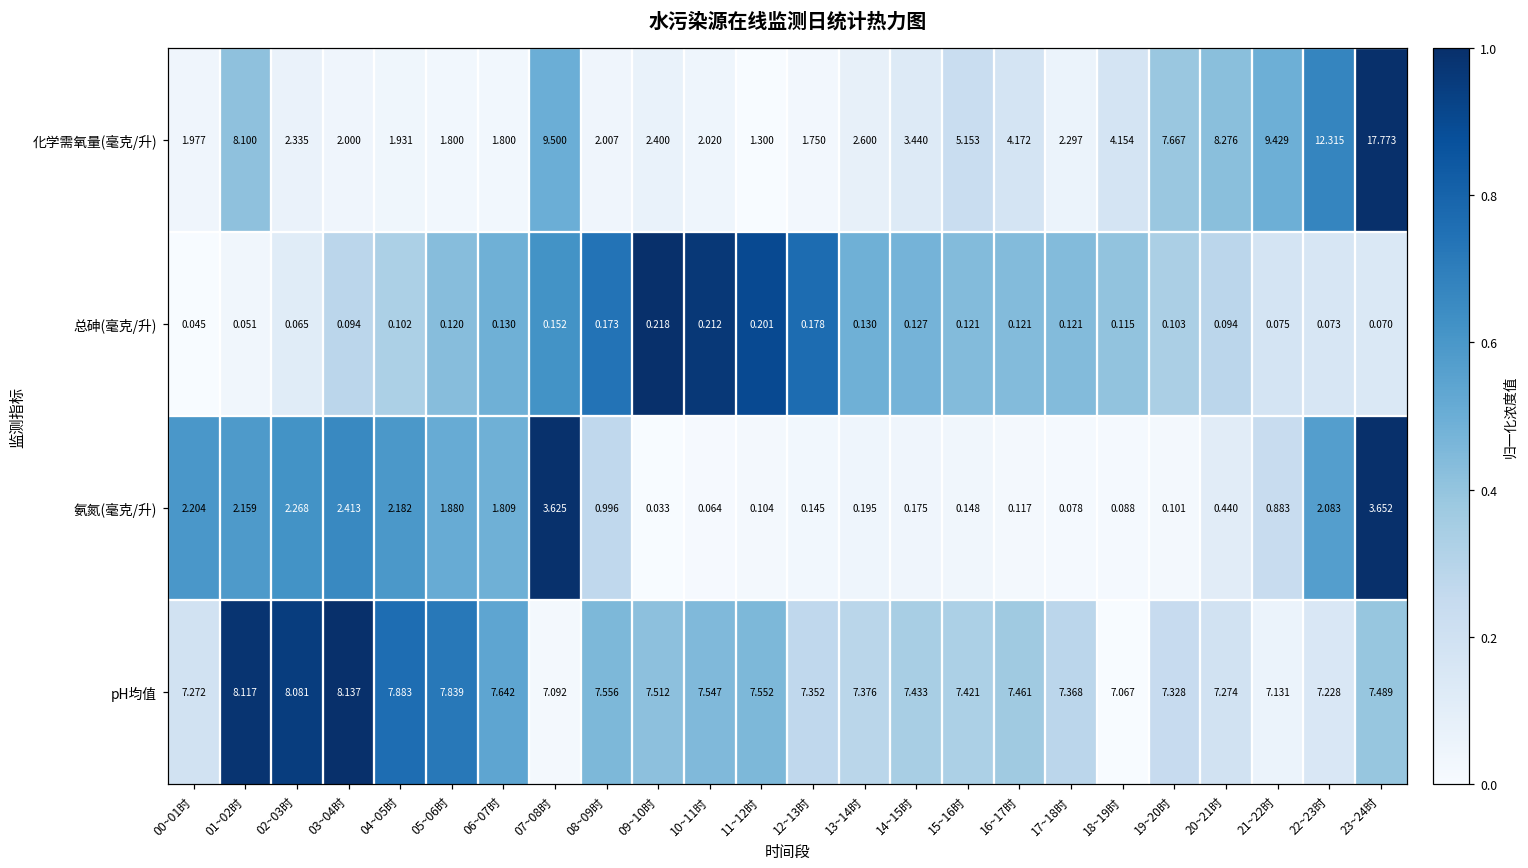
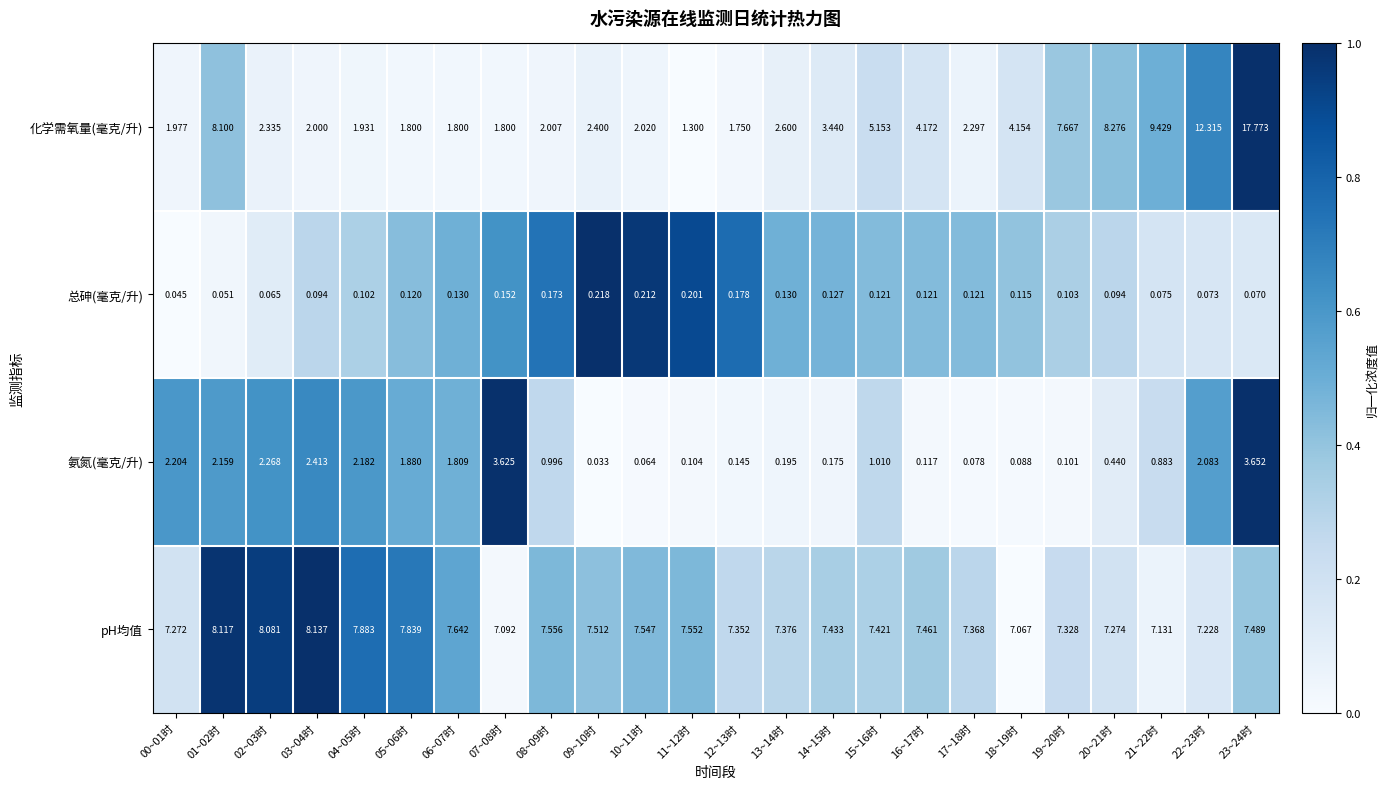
化学需氧量(毫克/升), 07~08时: 9.500 -> 1.800
氨氮(毫克/升), 15~16时: 0.148 -> 1.010
